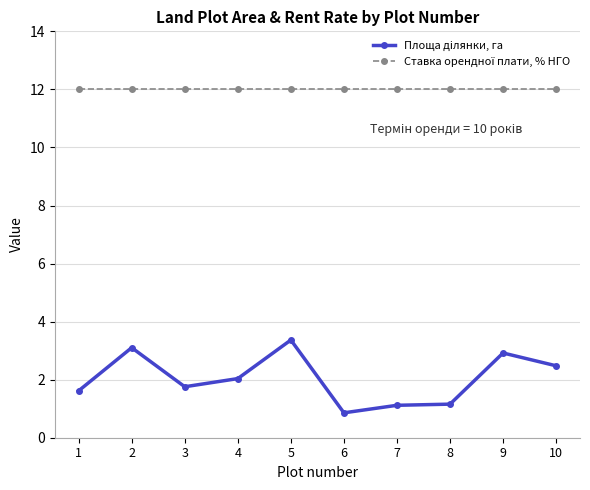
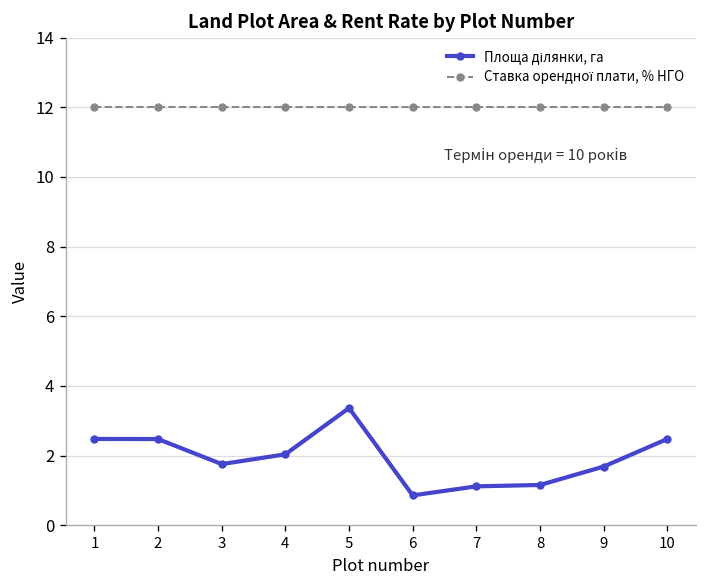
Площа ділянки, га, 1: 1.6 -> 2.5
Площа ділянки, га, 2: 3.1 -> 2.5
Площа ділянки, га, 9: 2.9 -> 1.7
